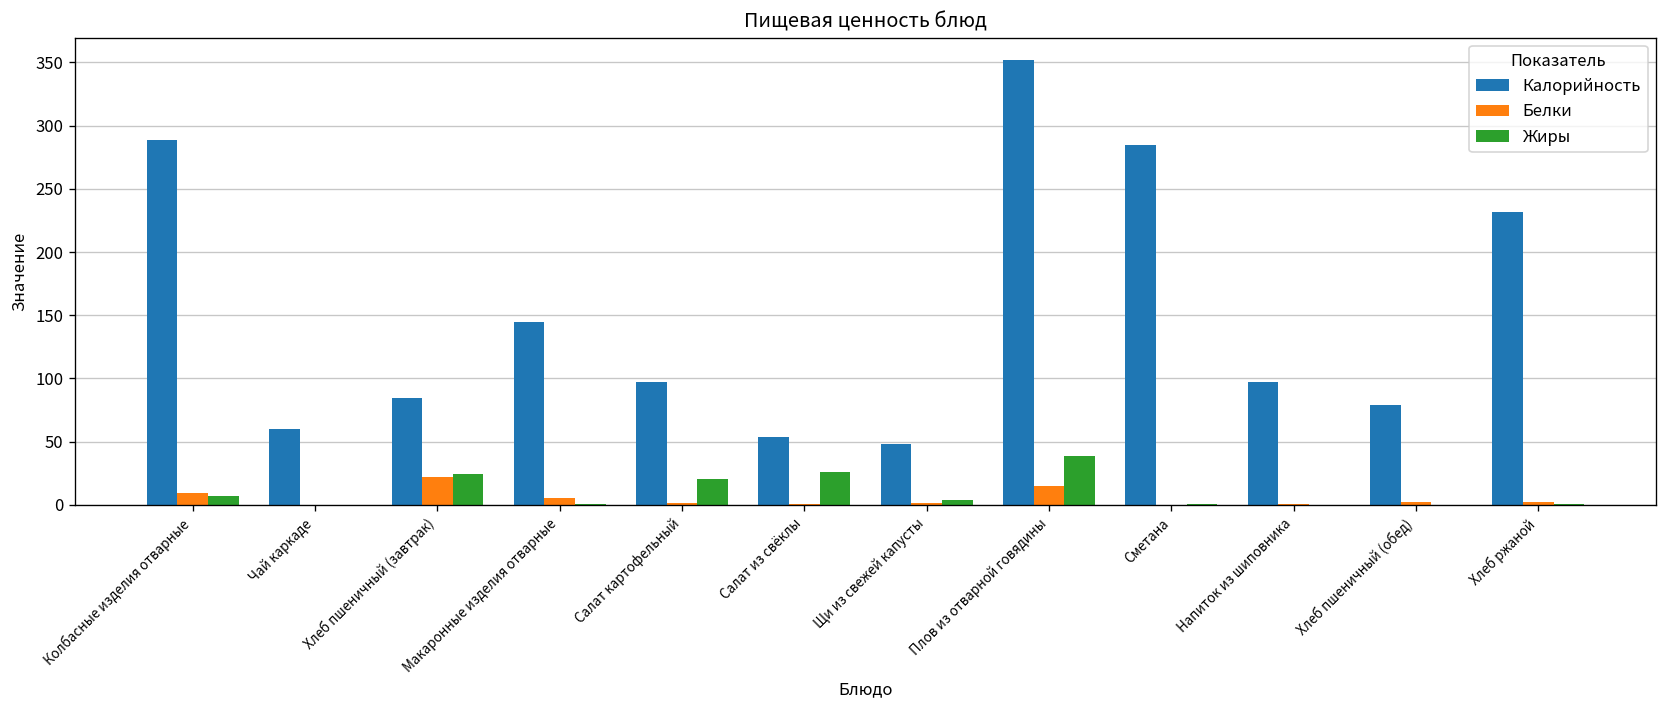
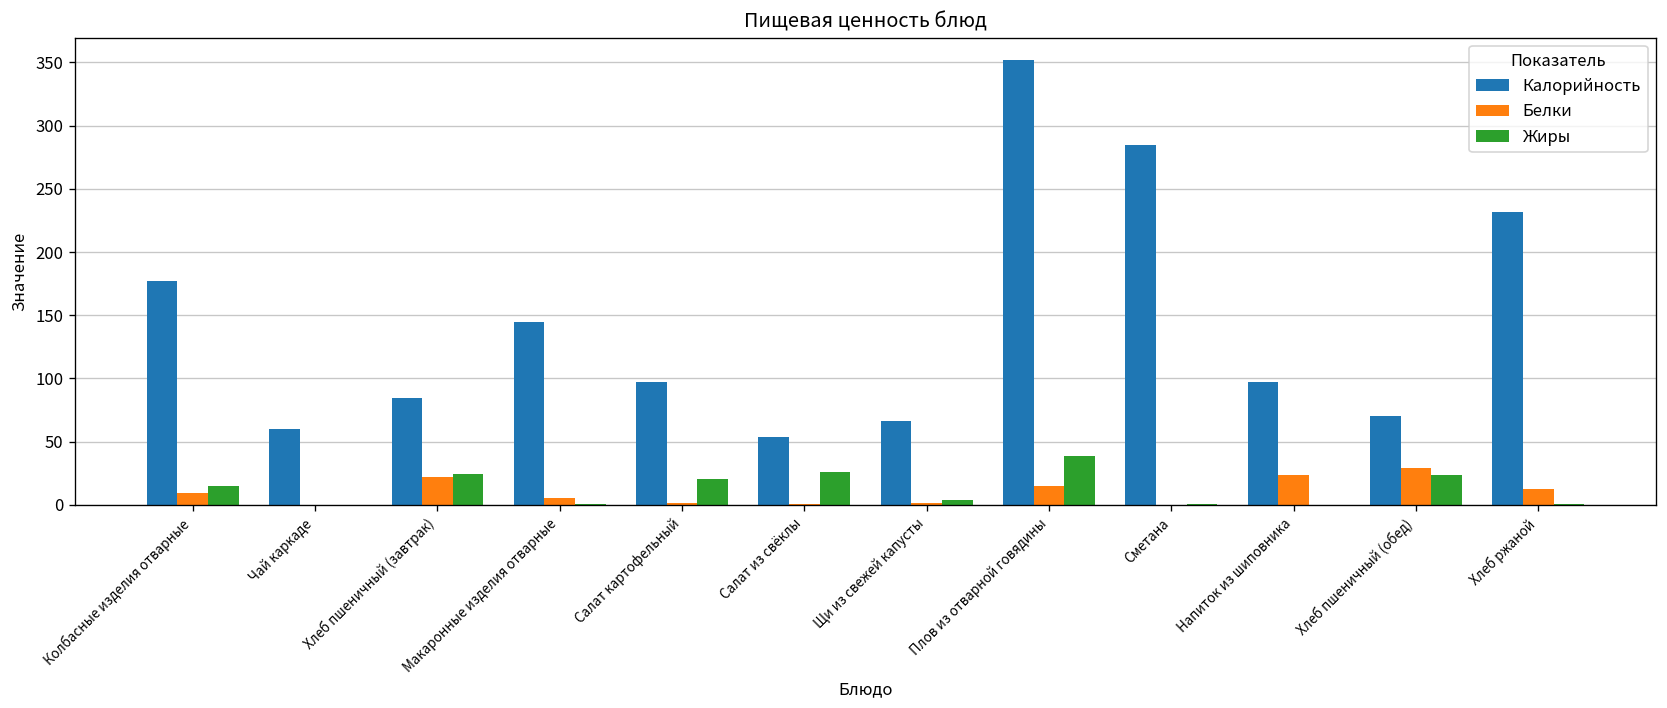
Калорийность, Колбасные изделия отварные: 289 -> 177
Жиры, Колбасные изделия отварные: 7 -> 15
Калорийность, Щи из свежей капусты: 48 -> 66
Белки, Напиток из шиповника: 1 -> 23
Калорийность, Хлеб пшеничный (обед): 79 -> 71
Белки, Хлеб пшеничный (обед): 2 -> 29
Жиры, Хлеб пшеничный (обед): 0 -> 24
Белки, Хлеб ржаной: 2 -> 13
